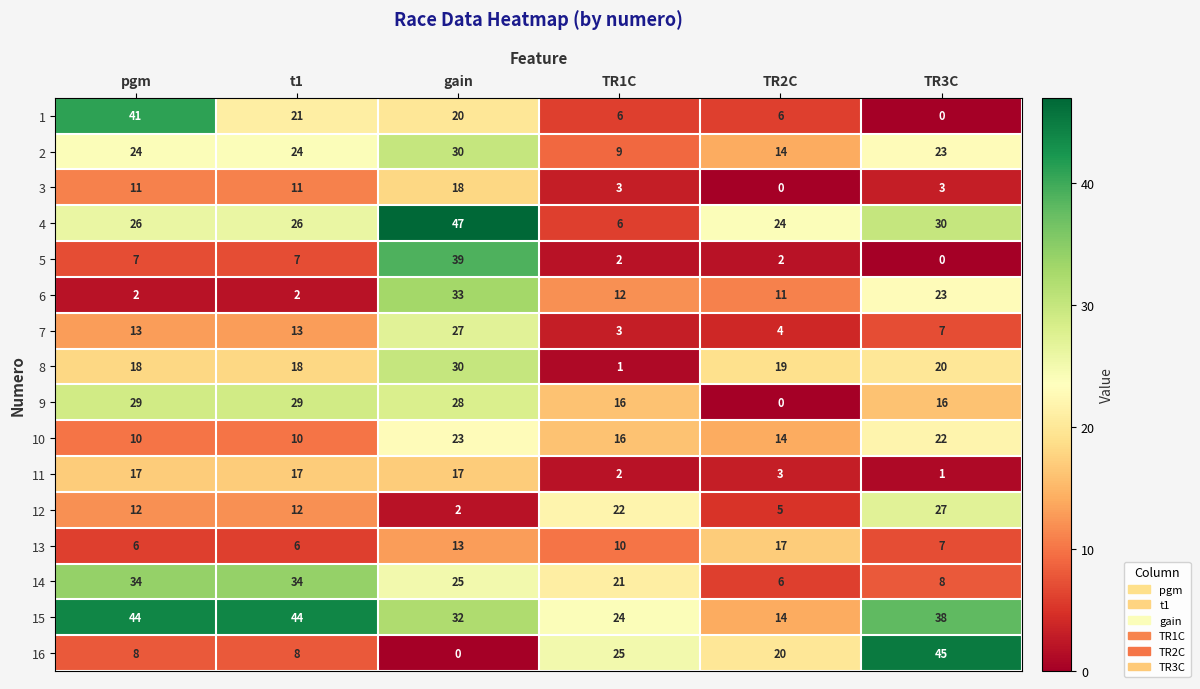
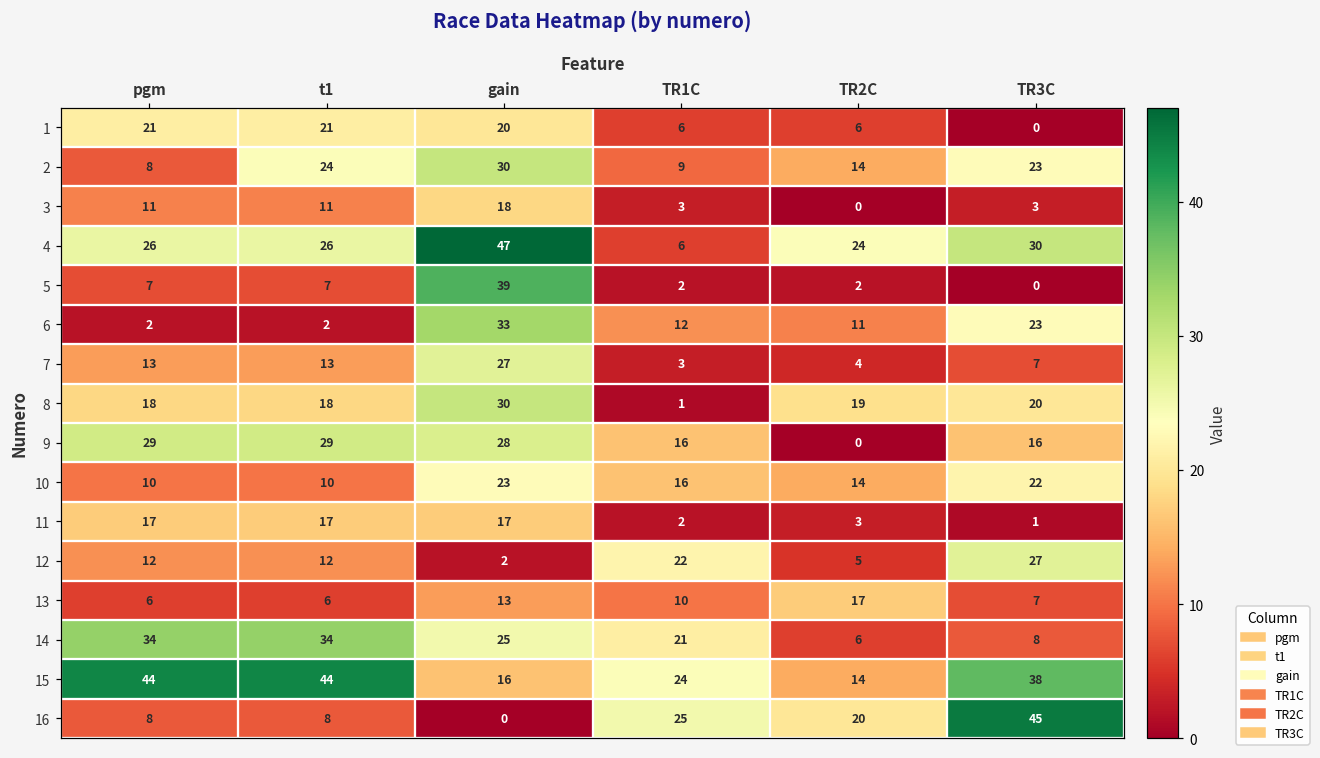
1, pgm: 41 -> 21
2, pgm: 24 -> 8
15, gain: 32 -> 16
